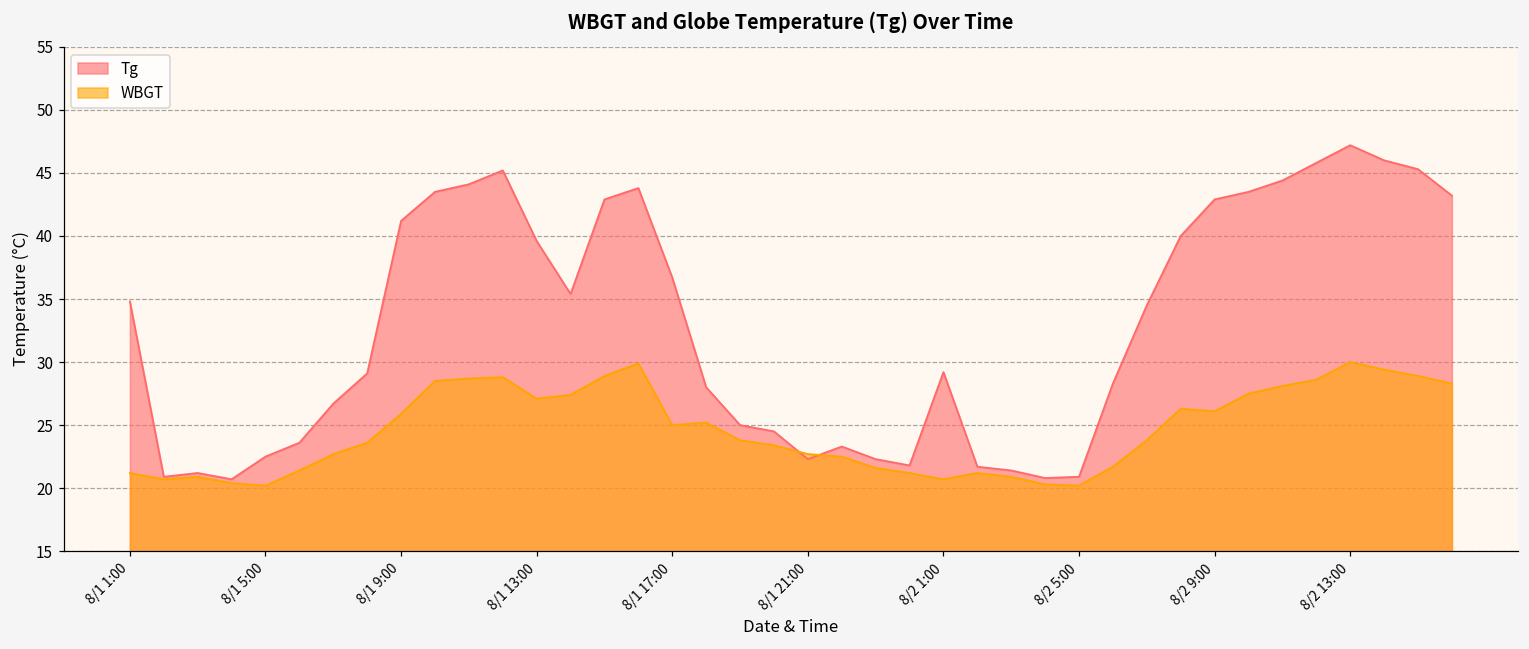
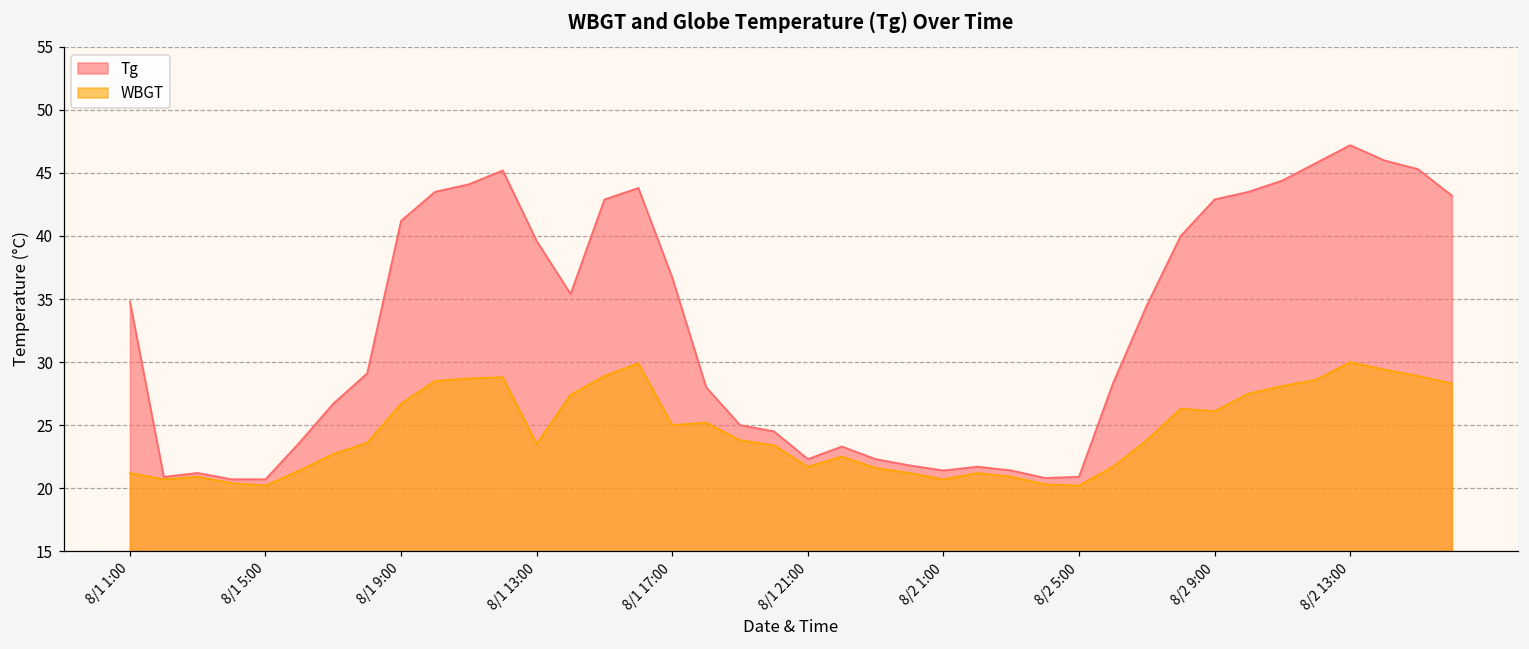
Tg, 8/1 5:00: 22.5 -> 20.7
WBGT, 8/1 9:00: 25.9 -> 26.7
WBGT, 8/1 13:00: 27.1 -> 23.5
WBGT, 8/1 21:00: 22.7 -> 21.7
Tg, 8/2 1:00: 29.2 -> 21.4
